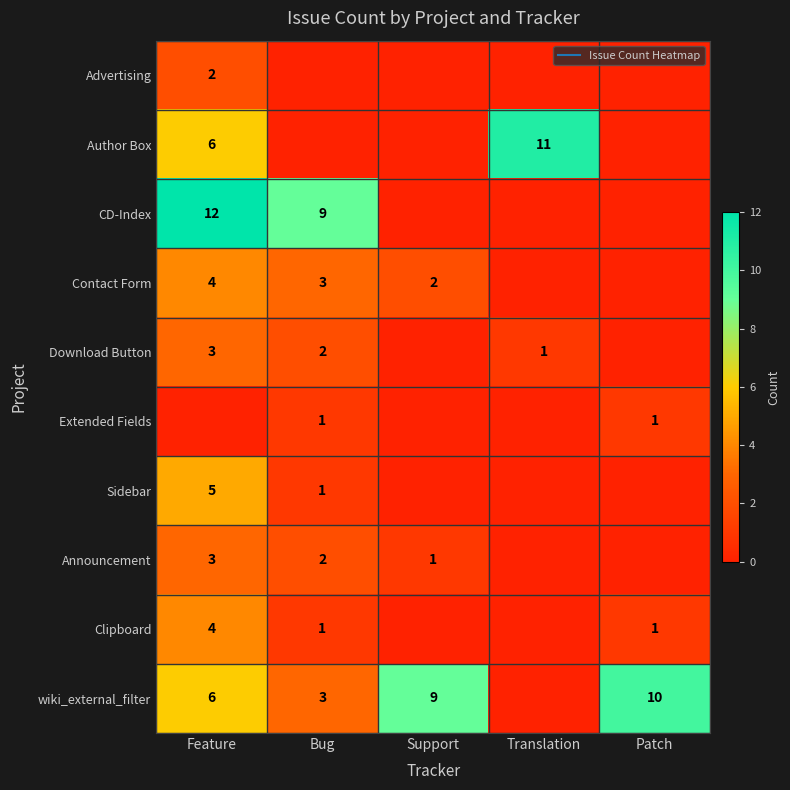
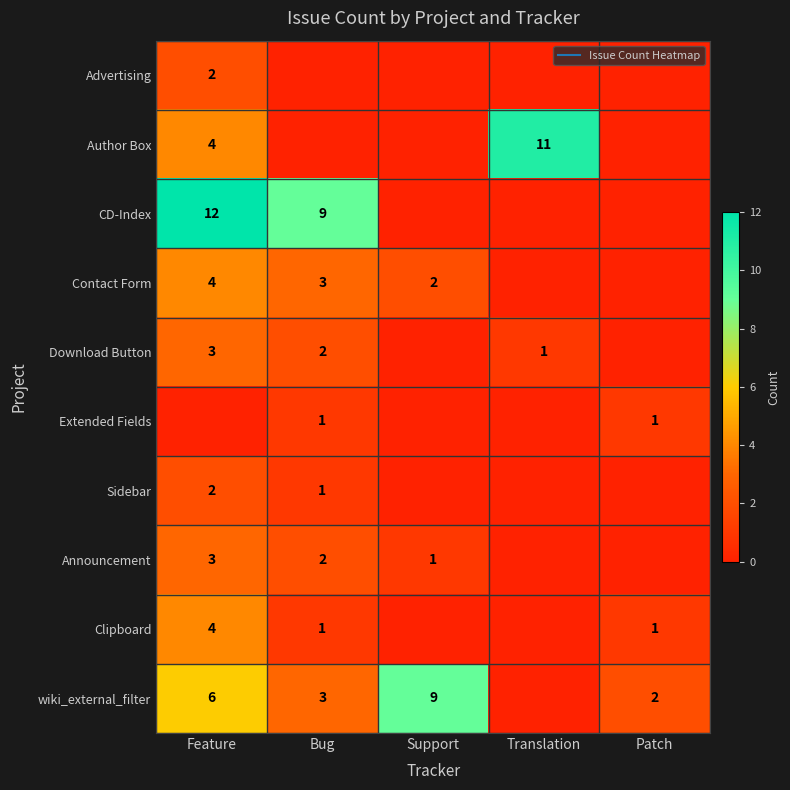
Author Box, Feature: 6 -> 4
Sidebar, Feature: 5 -> 2
wiki_external_filter, Patch: 10 -> 2
